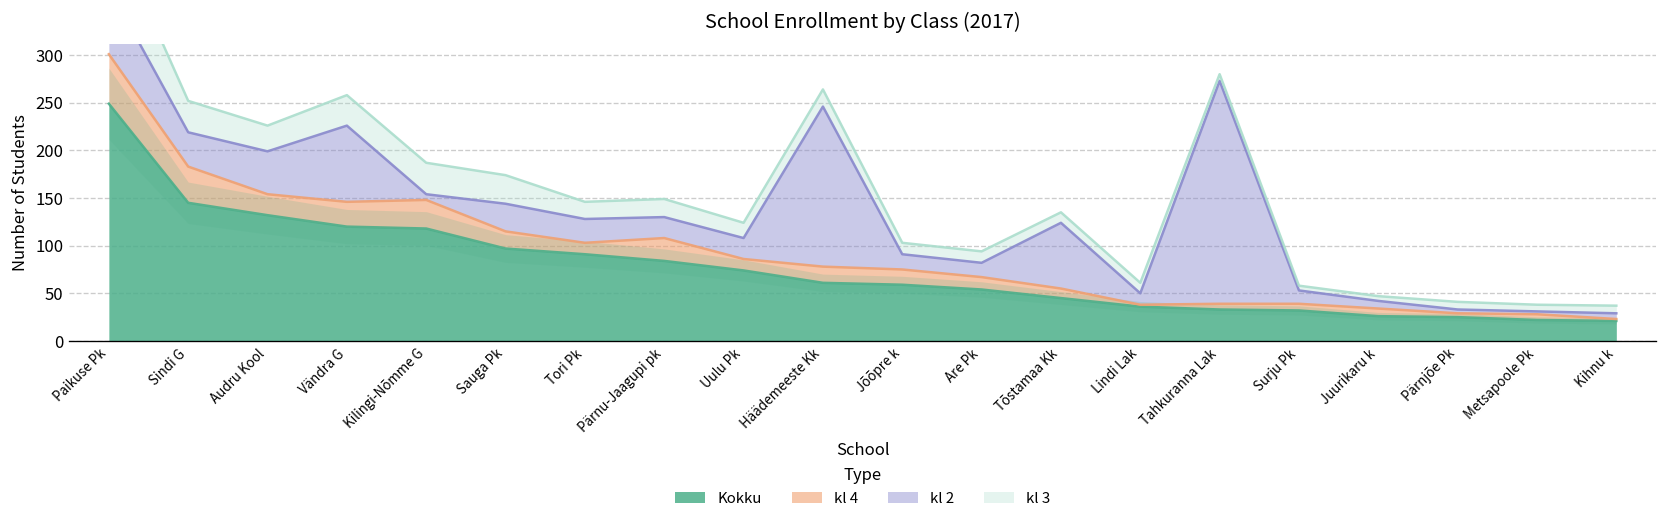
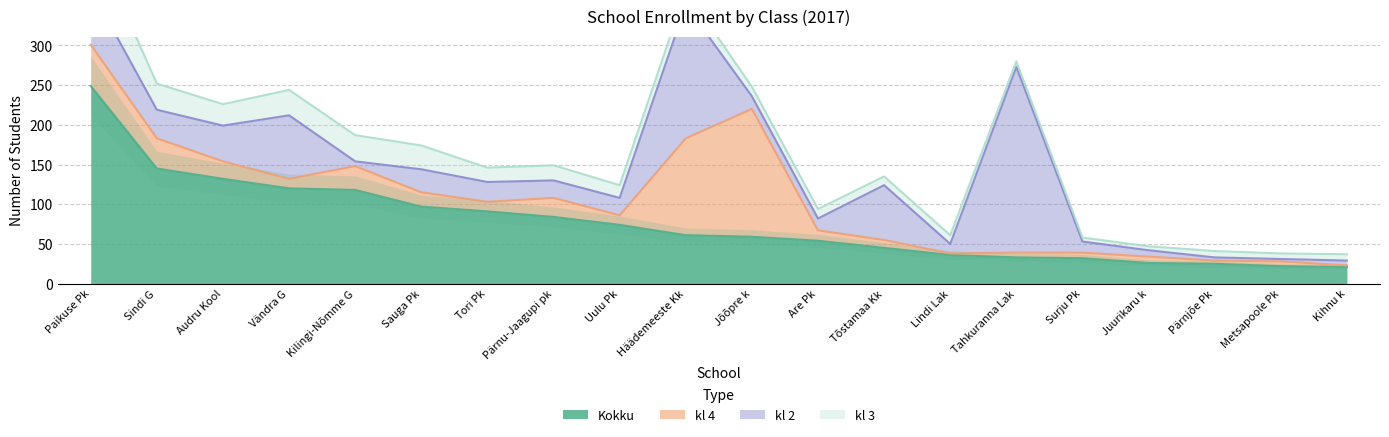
kl 4, Vändra G: 30 -> 10
kl 4, Häädemeeste Kk: 20 -> 120
kl 4, Jõõpre k: 20 -> 160
